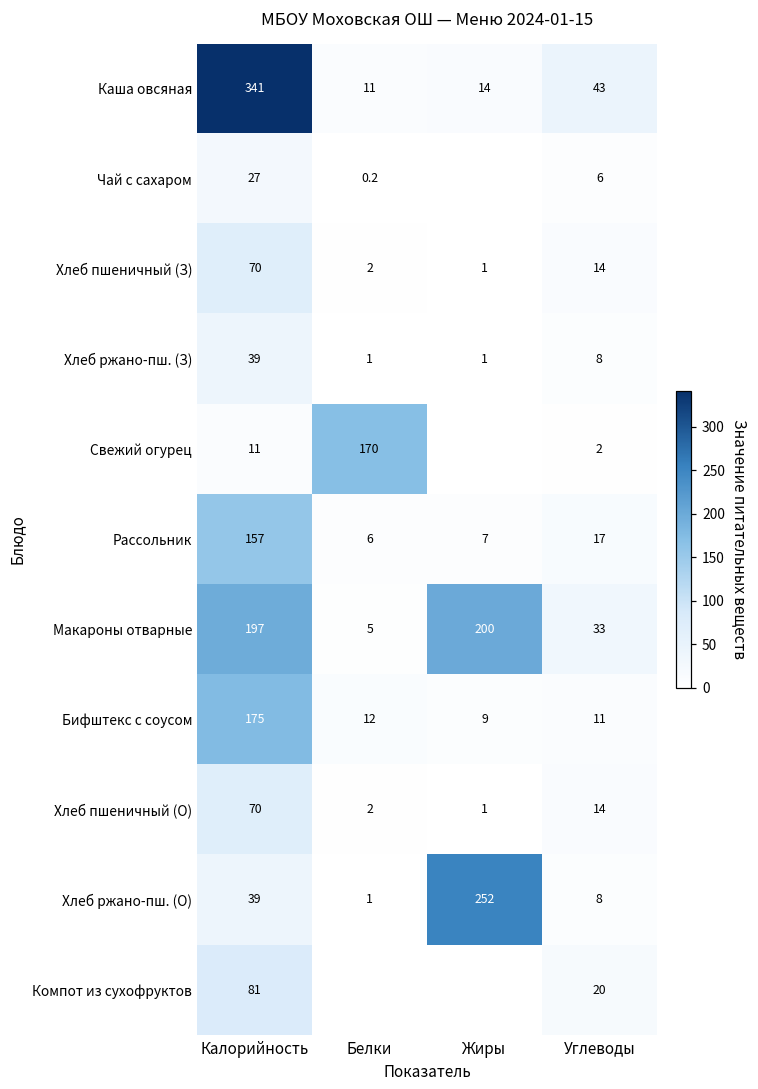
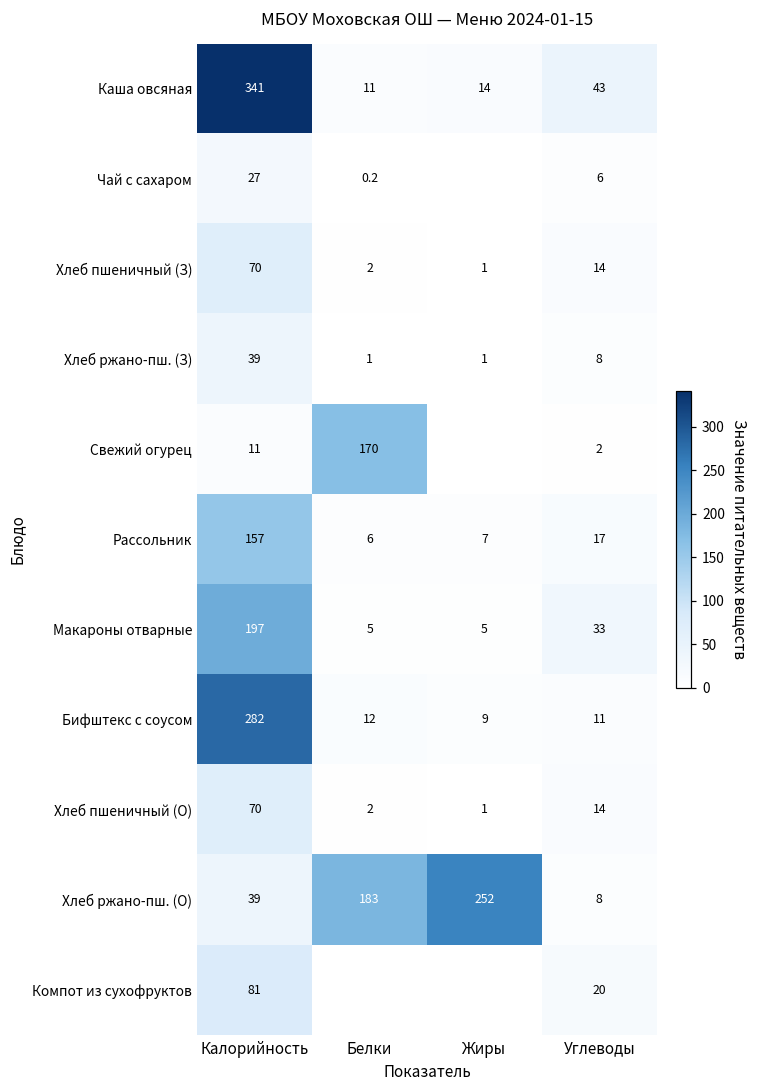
Макароны отварные, Жиры: 200 -> 5
Бифштекс с соусом, Калорийность: 175 -> 282
Хлеб ржано-пш. (О), Белки: 1 -> 183
